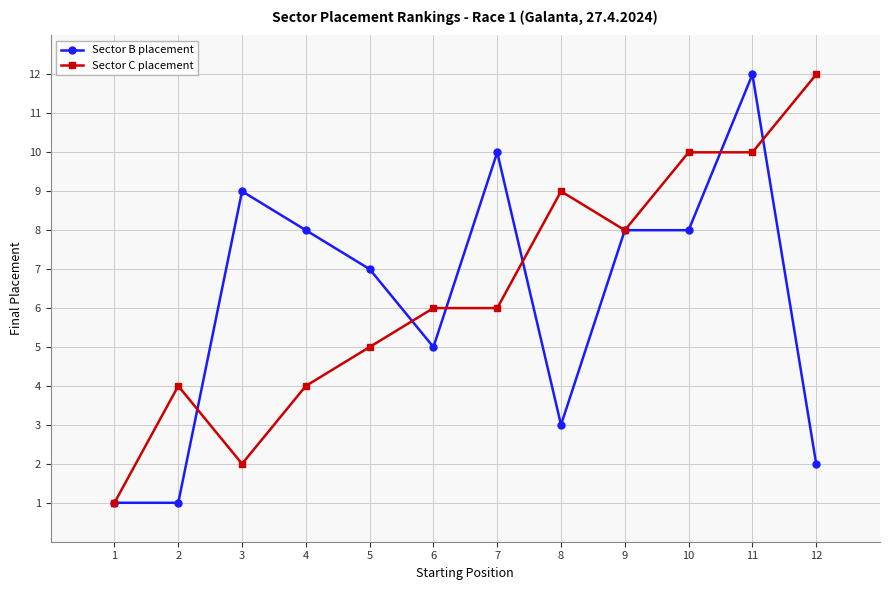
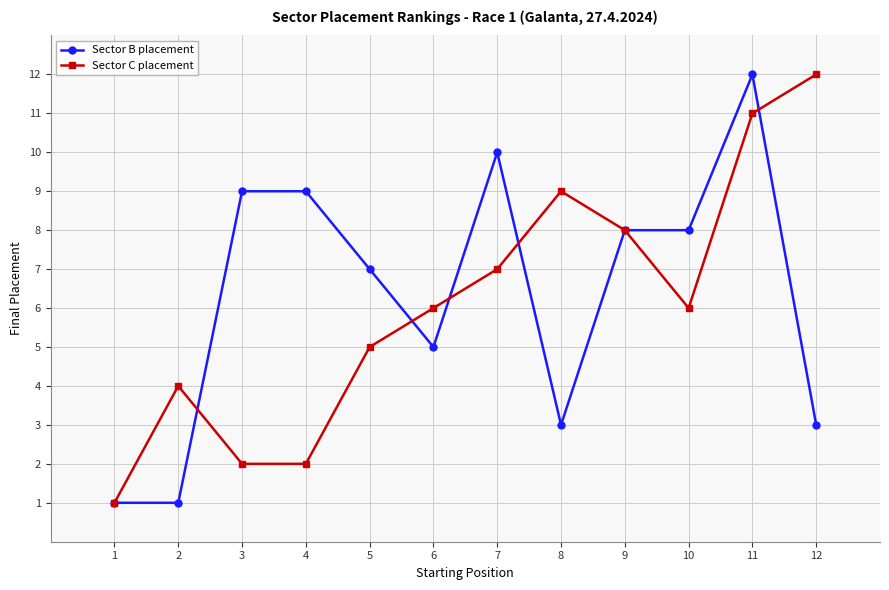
Sector B placement, 4: 8 -> 9
Sector C placement, 4: 4 -> 2
Sector C placement, 7: 6 -> 7
Sector C placement, 10: 10 -> 6
Sector C placement, 11: 10 -> 11
Sector B placement, 12: 2 -> 3
